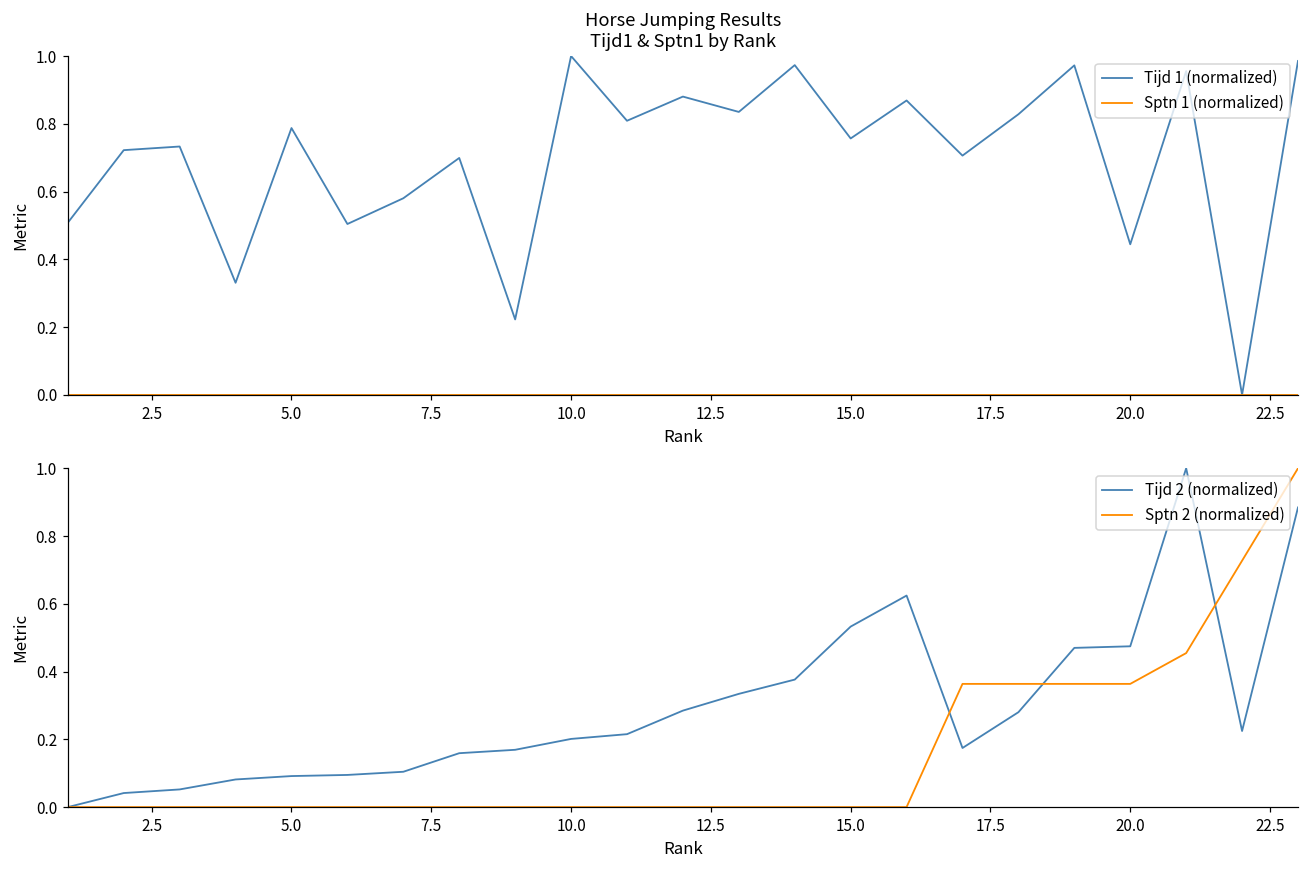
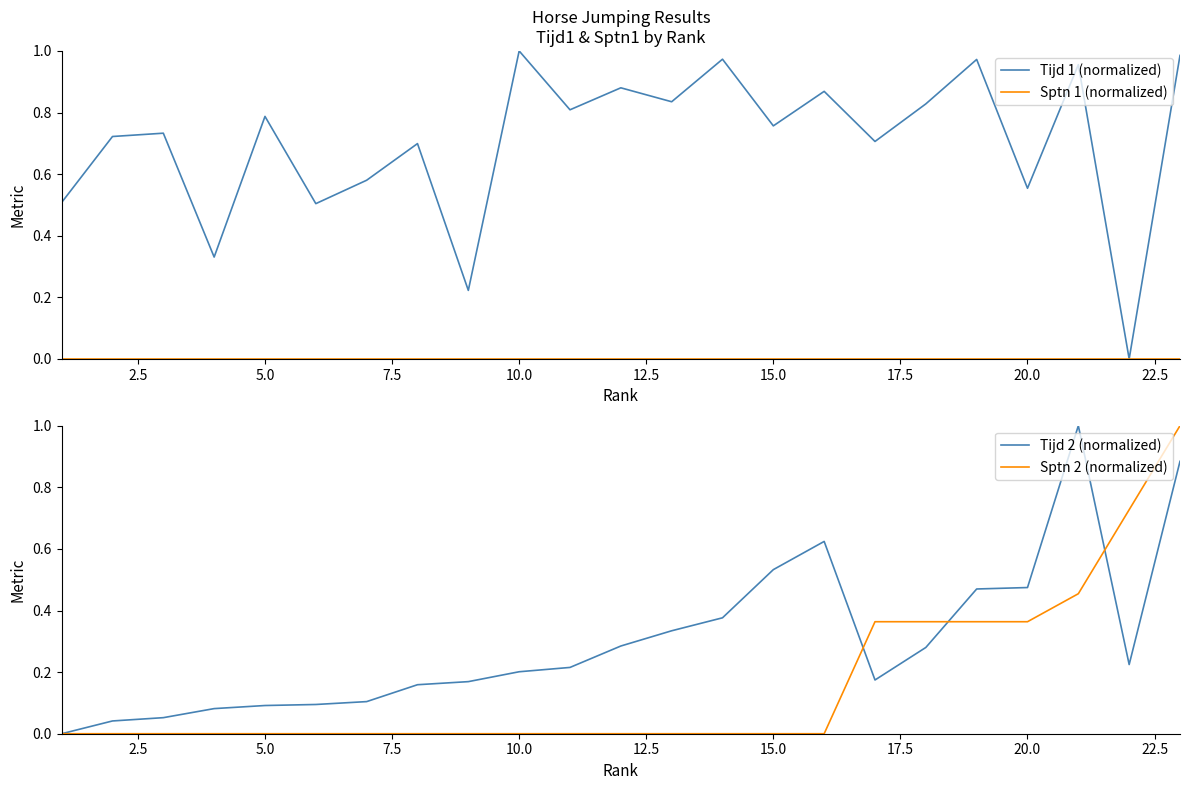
Horse Jumping Results Tijd1 & Sptn1 by Rank, Tijd 1 (normalized), 20.0: 0.44 -> 0.55
